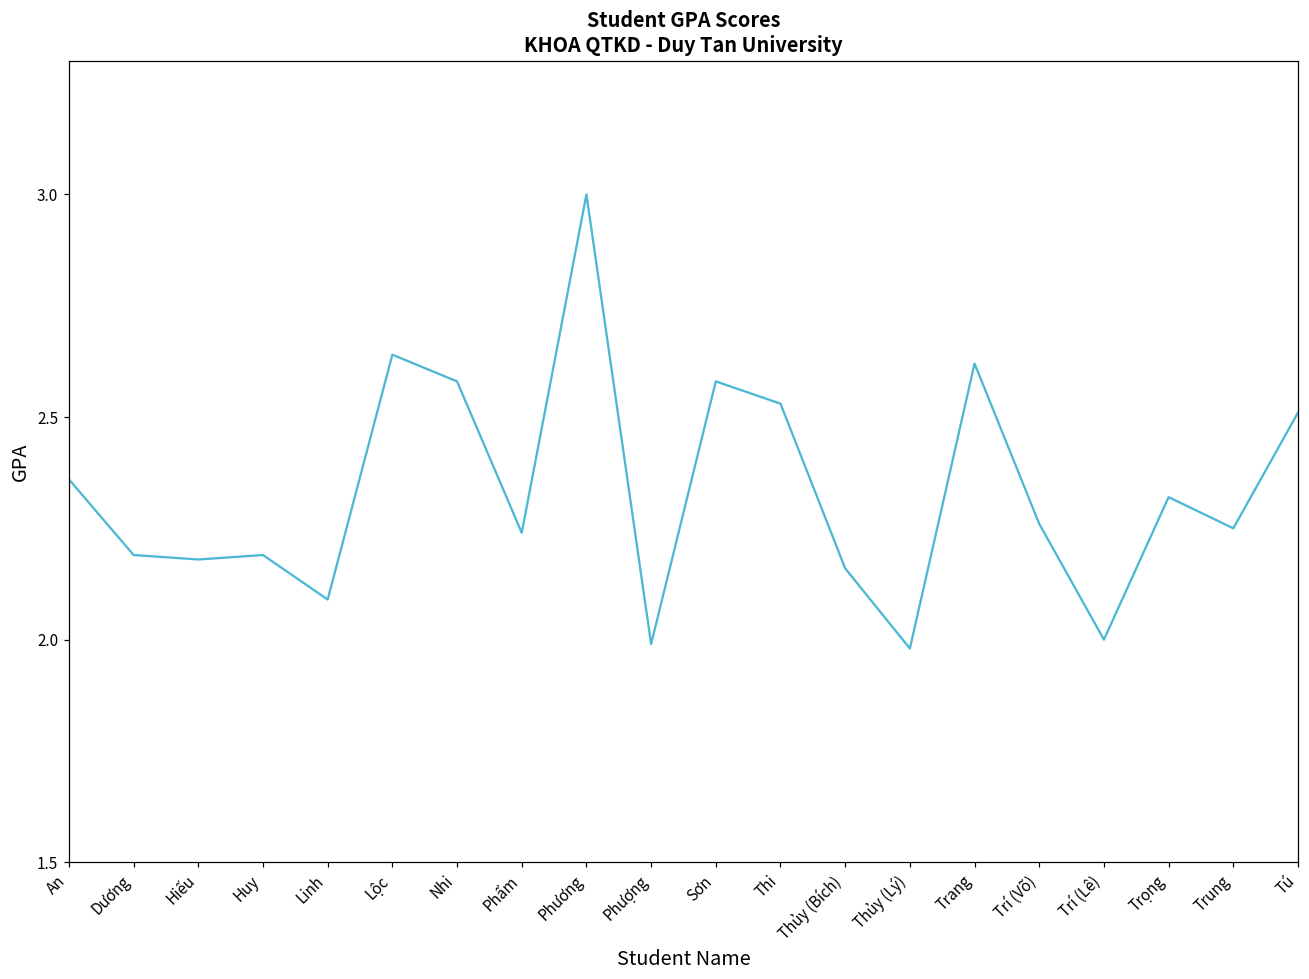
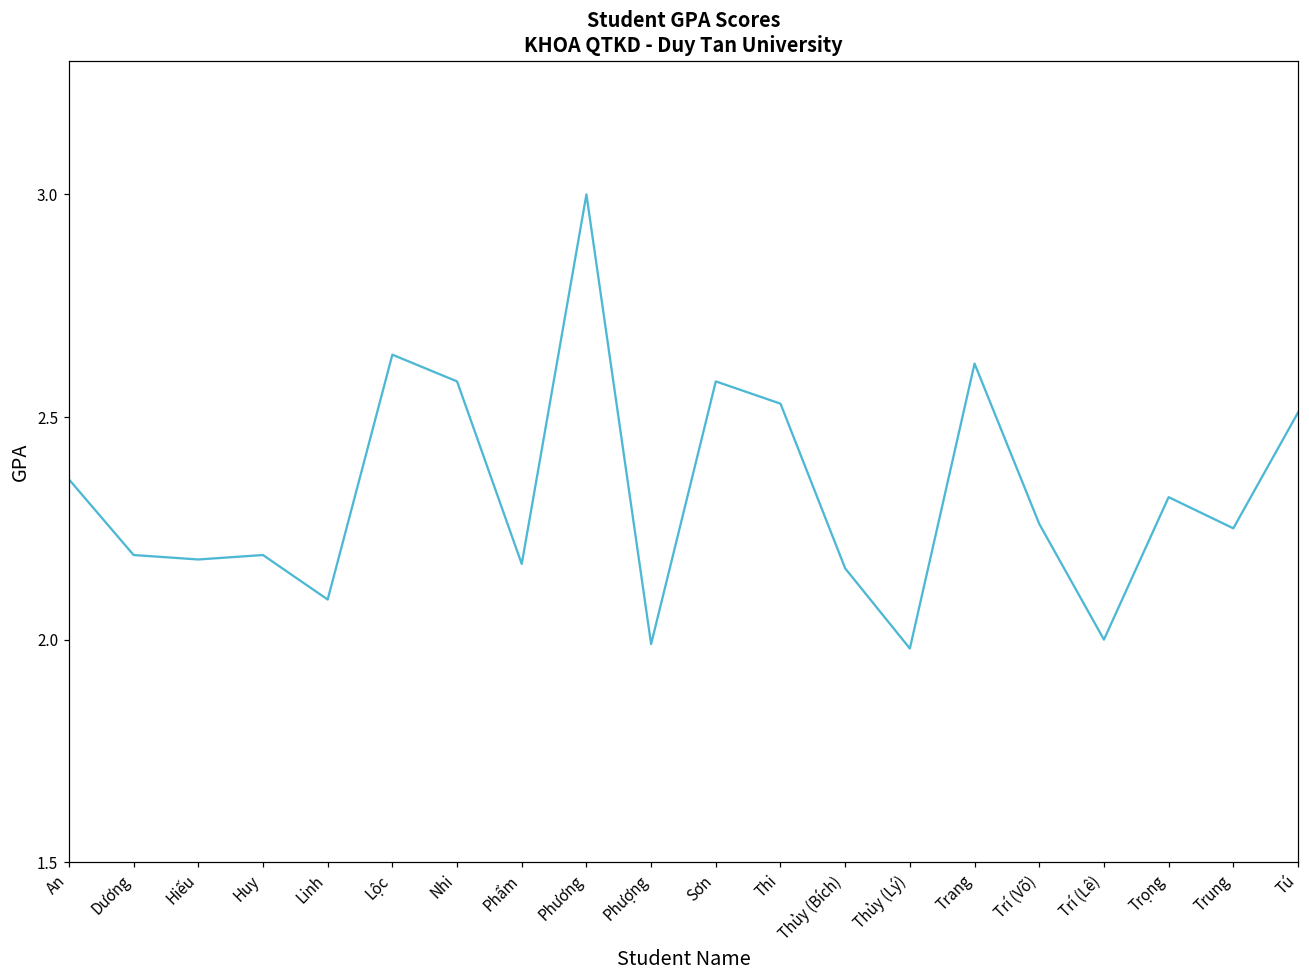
Phẩm: 2.24 -> 2.17
